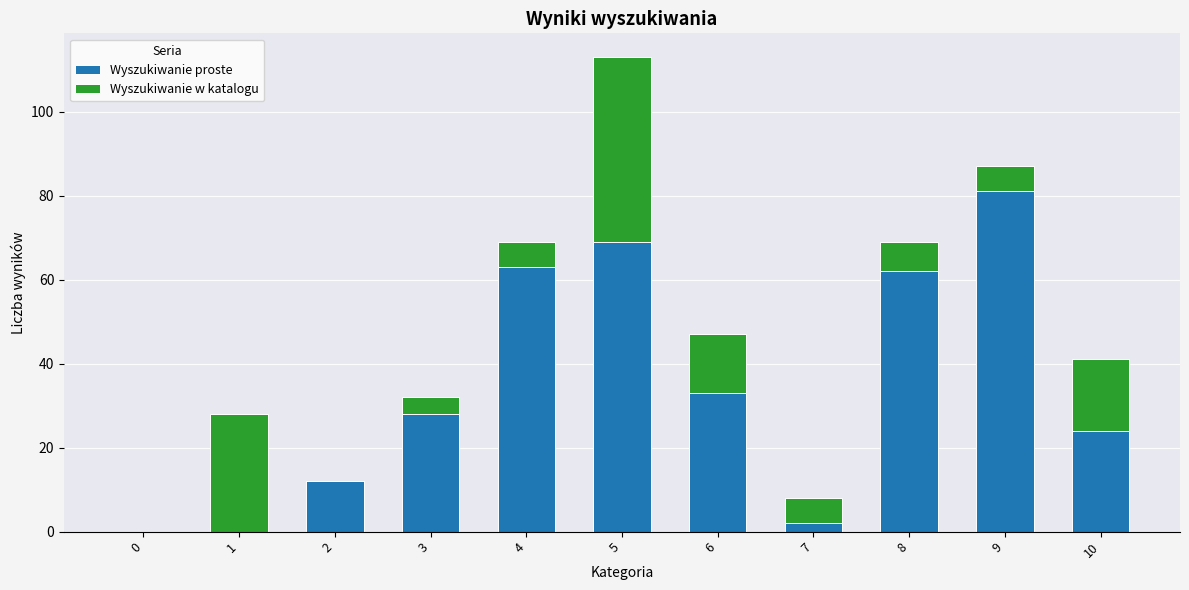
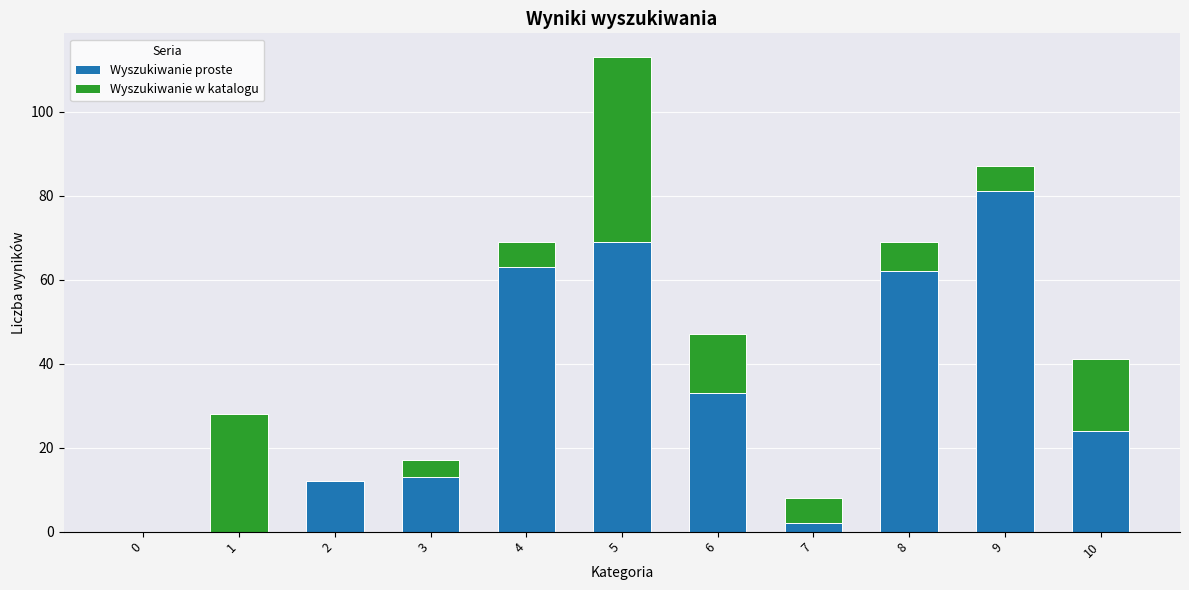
Wyszukiwanie proste, 3: 28 -> 13
